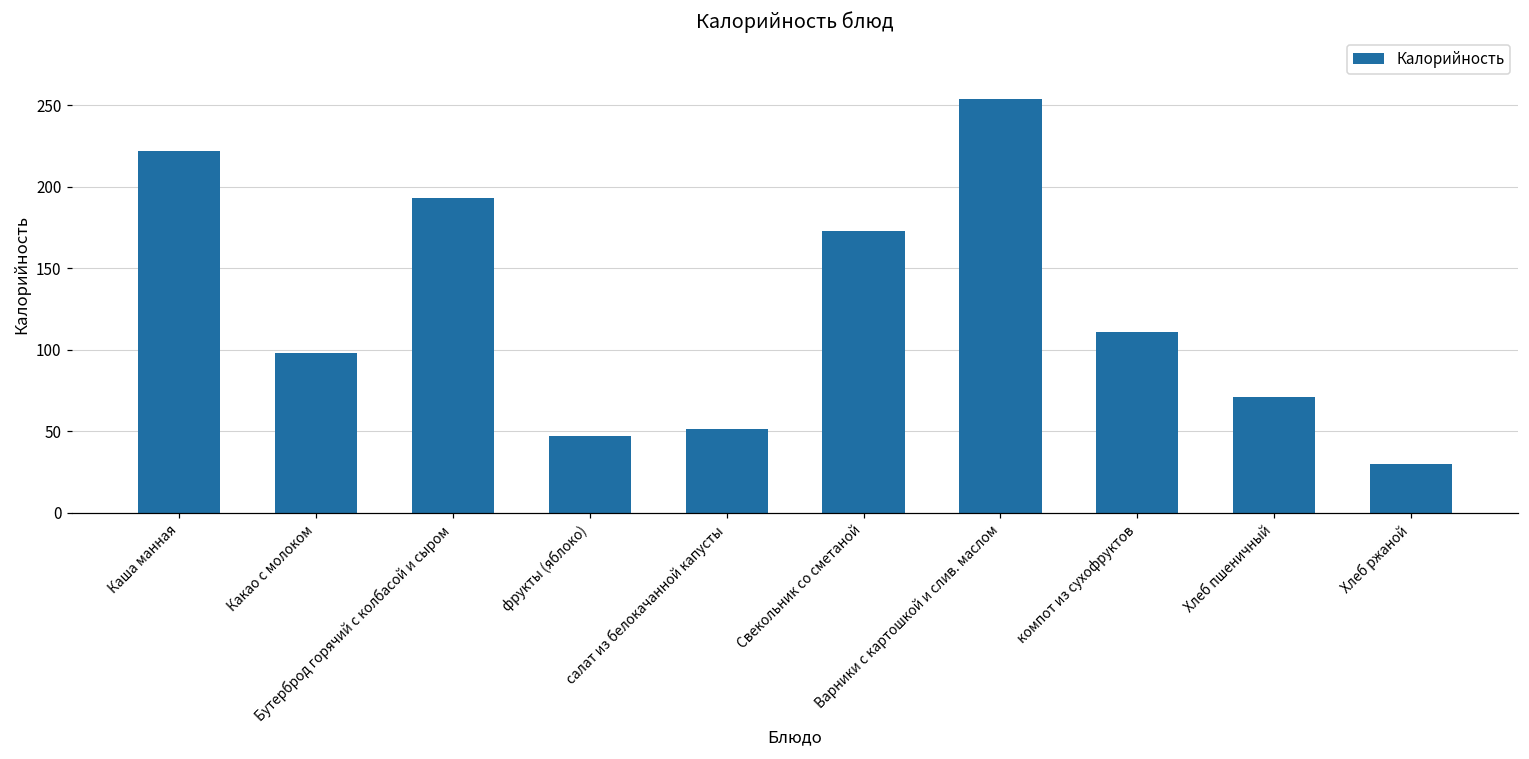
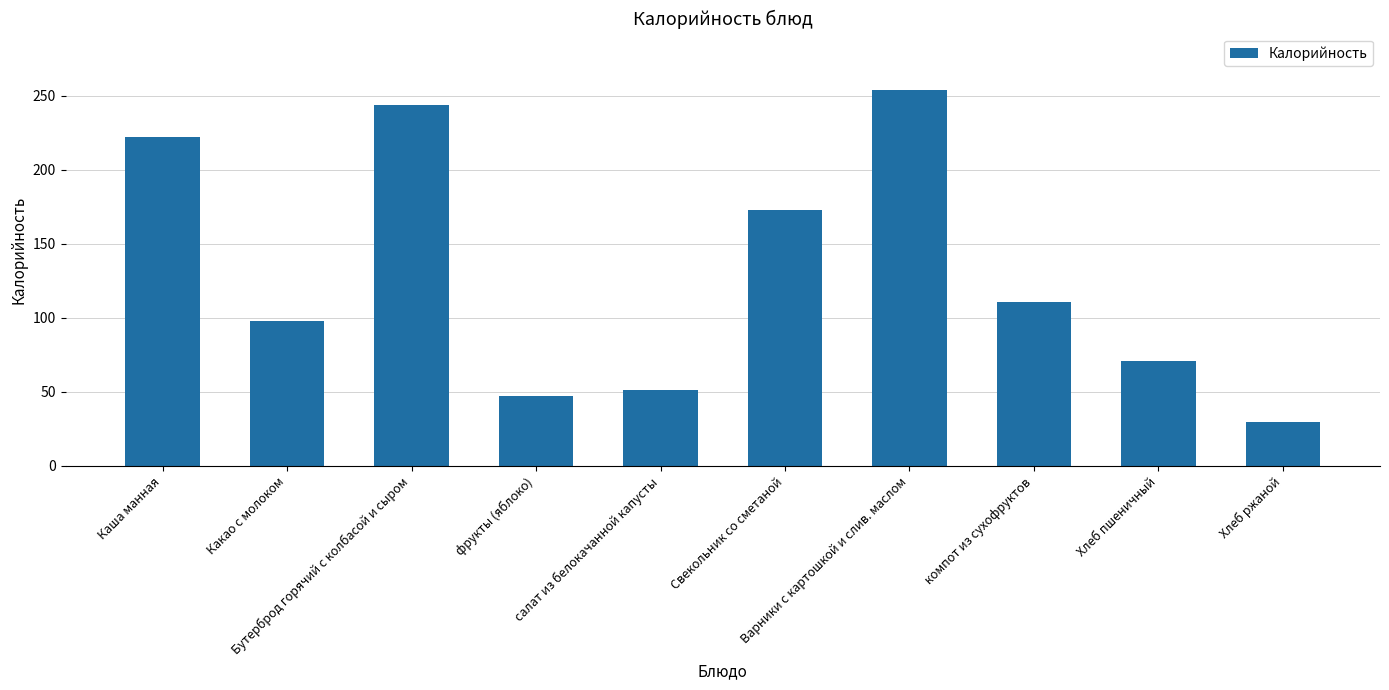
Бутерброд горячий с колбасой и сыром: 193 -> 244
